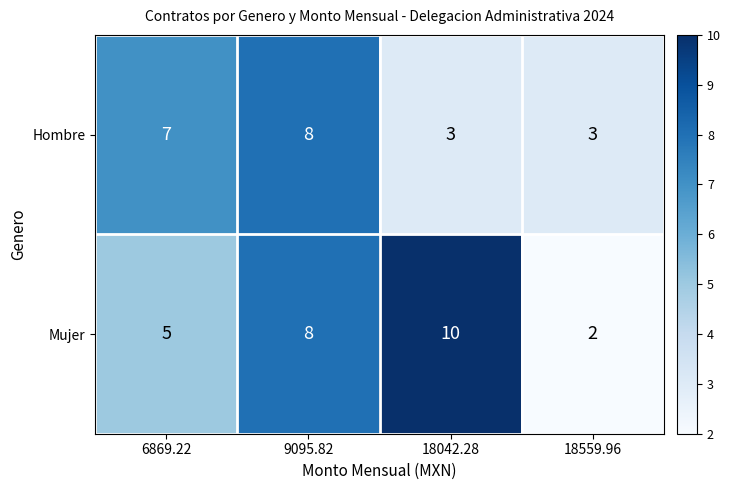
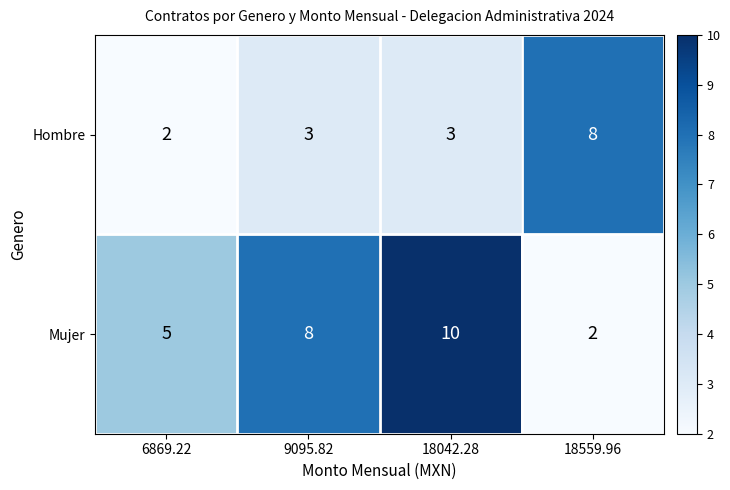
Hombre, 6869.22: 7 -> 2
Hombre, 9095.82: 8 -> 3
Hombre, 18559.96: 3 -> 8
